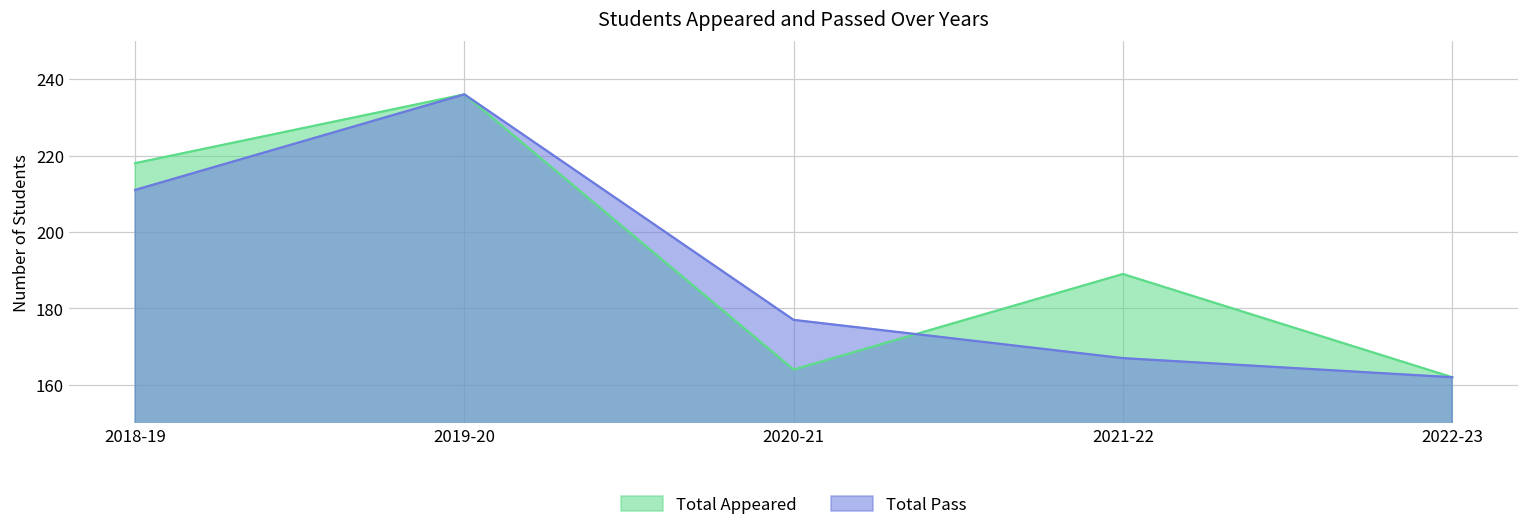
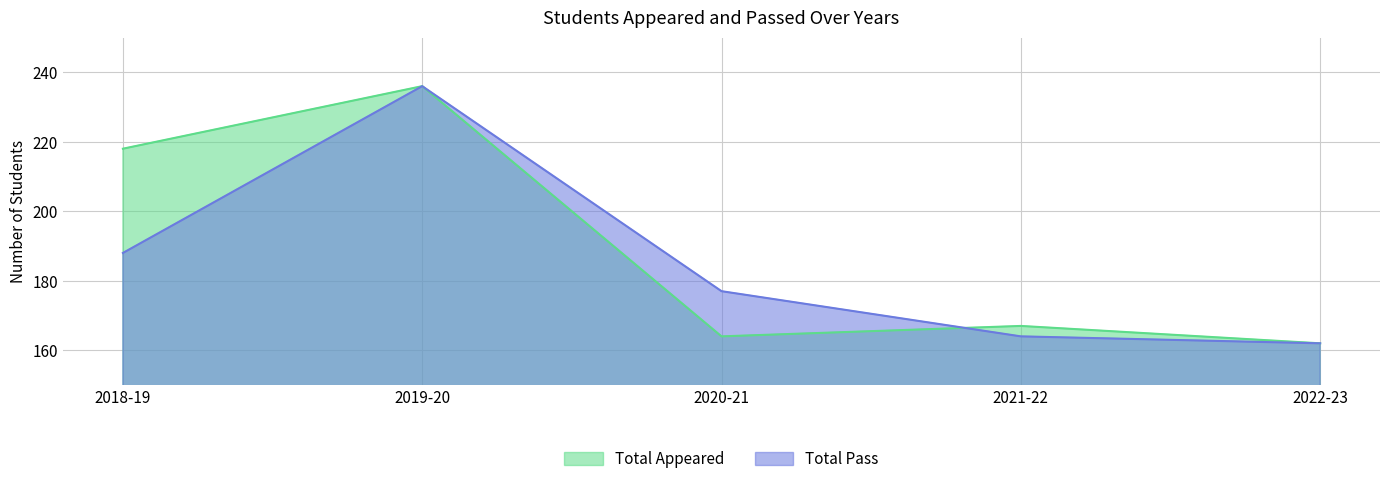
Total Pass, 2018-19: 211 -> 188
Total Appeared, 2021-22: 189 -> 167
Total Pass, 2021-22: 167 -> 164
